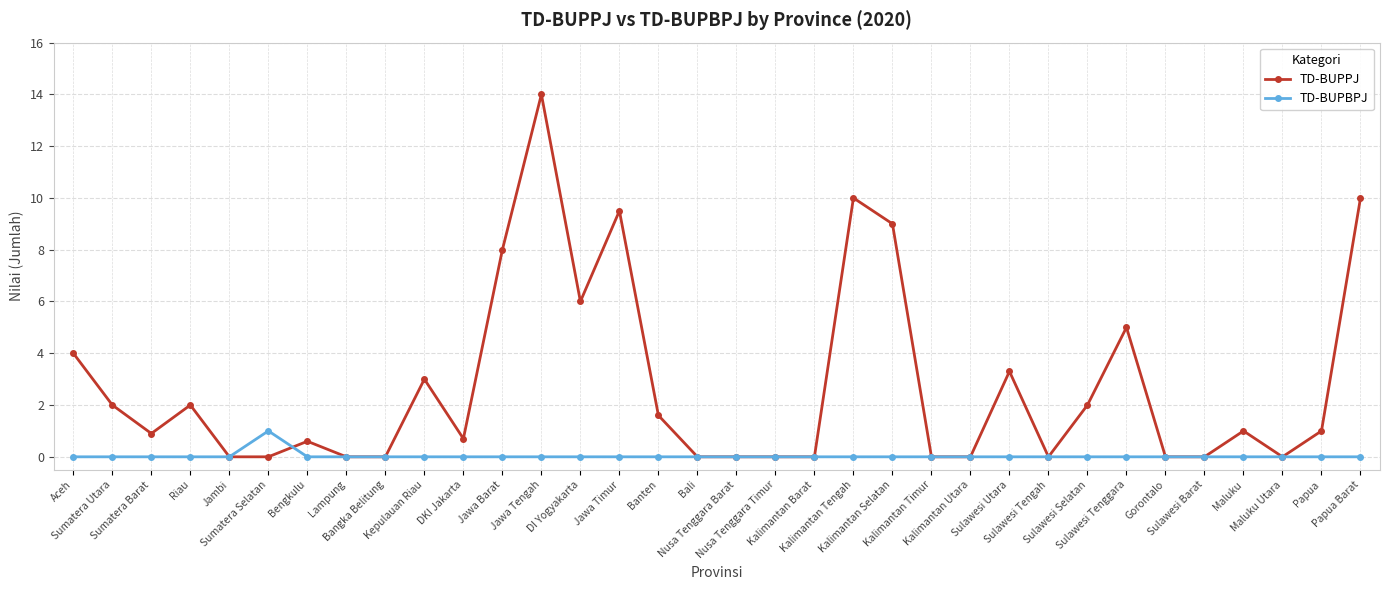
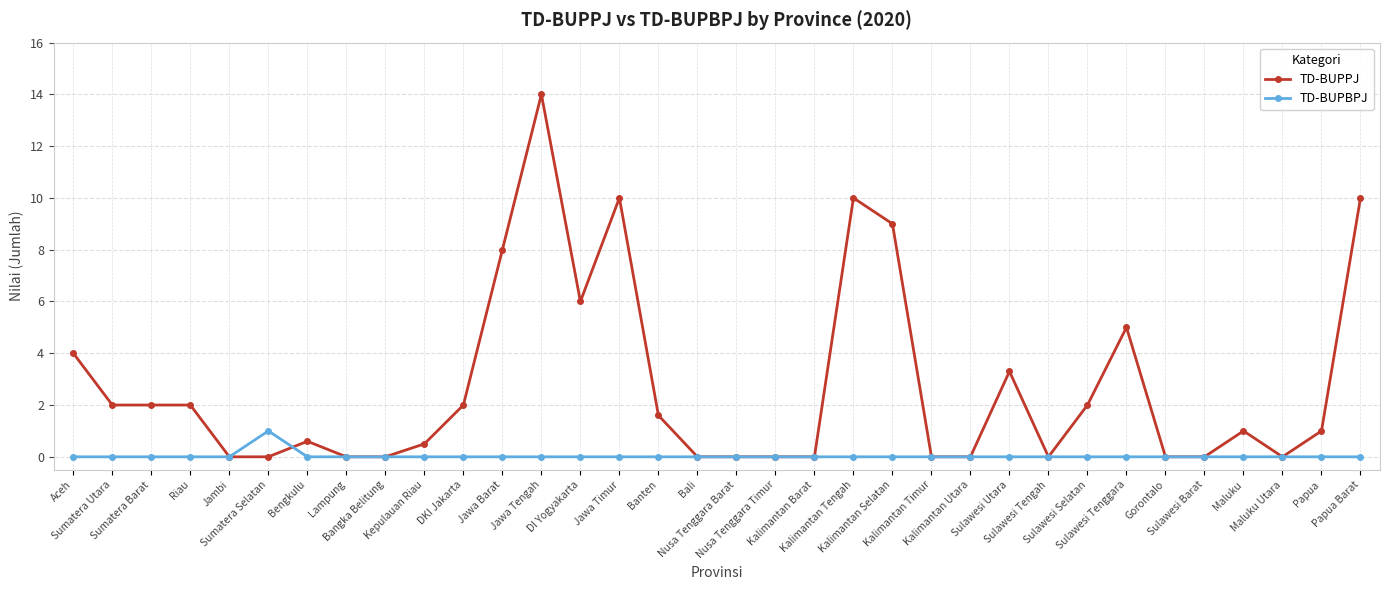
TD-BUPPJ, Sumatera Barat: 0.9 -> 2.0
TD-BUPPJ, Kepulauan Riau: 3.0 -> 0.5
TD-BUPPJ, DKI Jakarta: 0.7 -> 2.0
TD-BUPPJ, Jawa Timur: 9.5 -> 10.0
